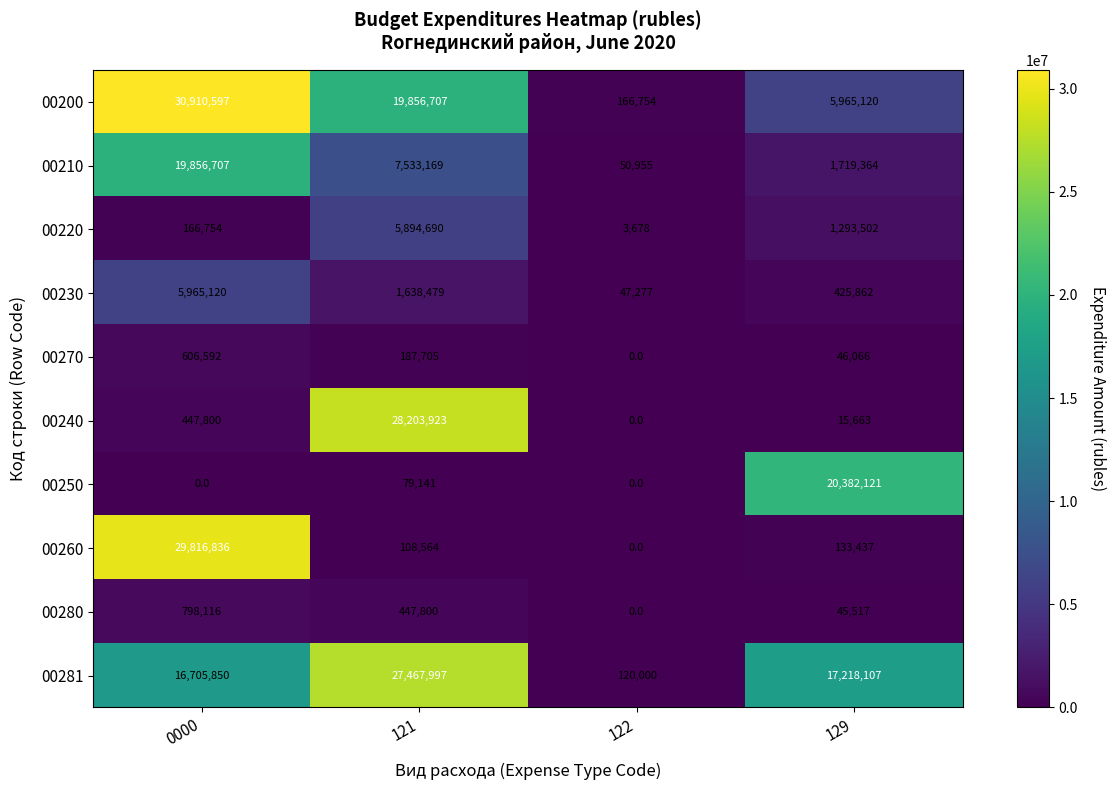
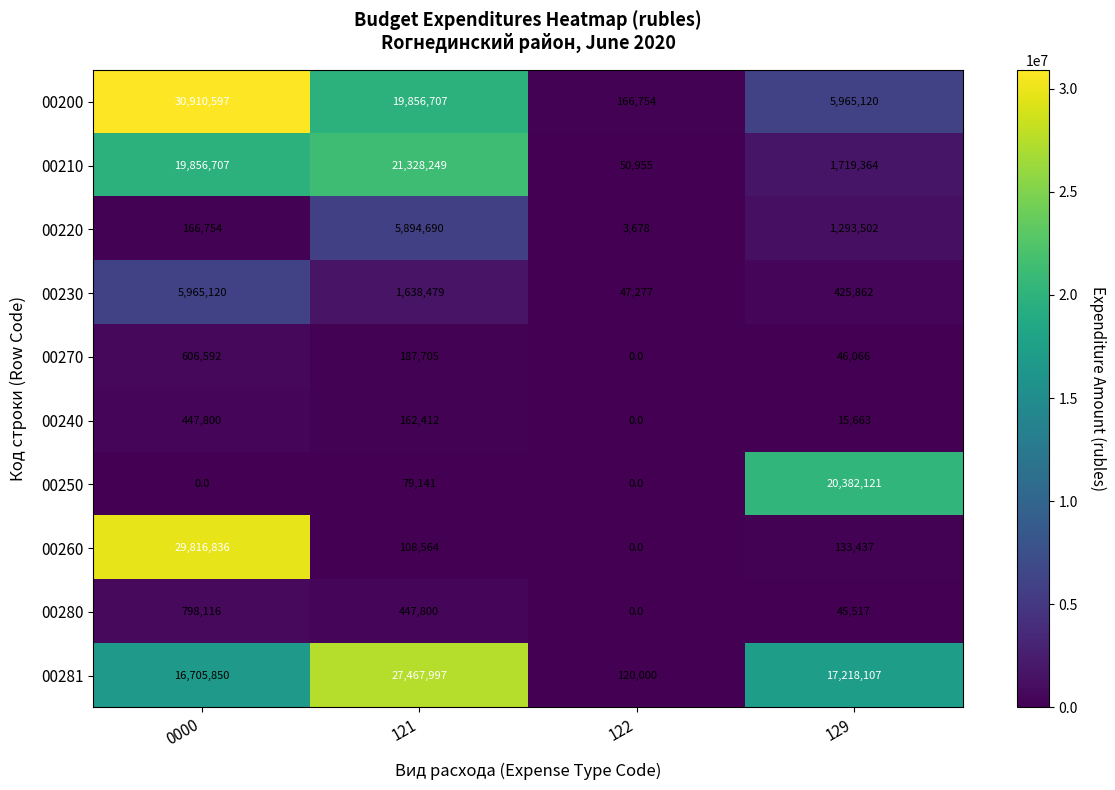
00210, 121: 7,533,169 -> 21,328,249
00240, 121: 28,203,923 -> 162,412
